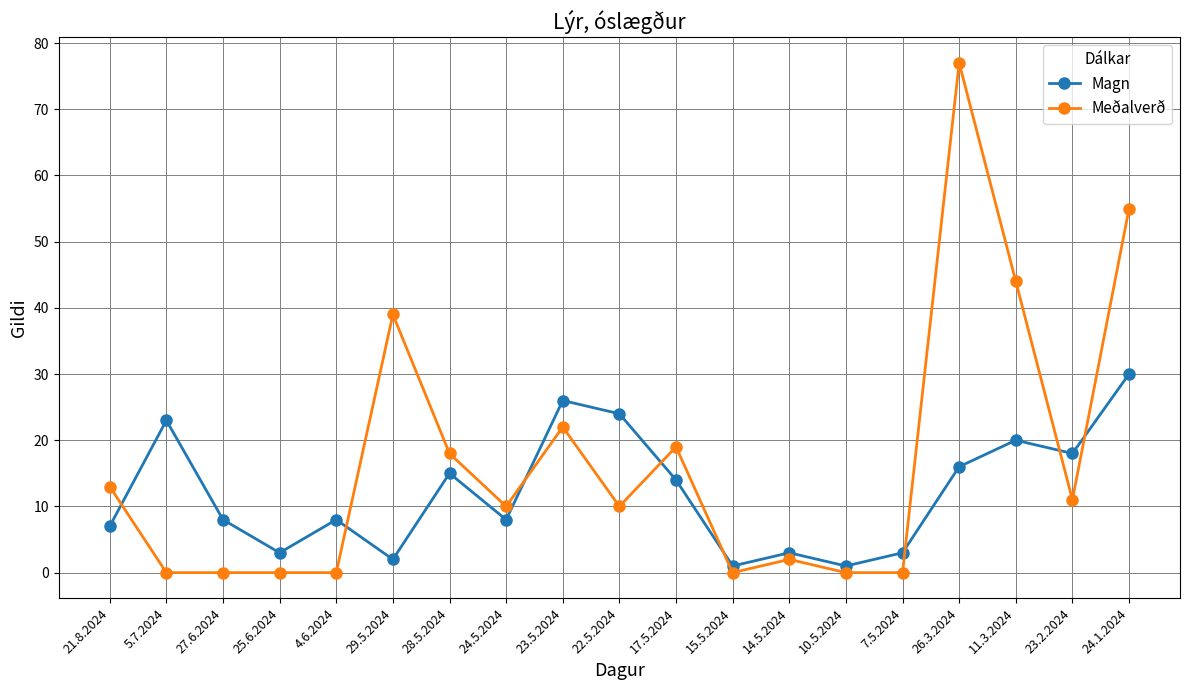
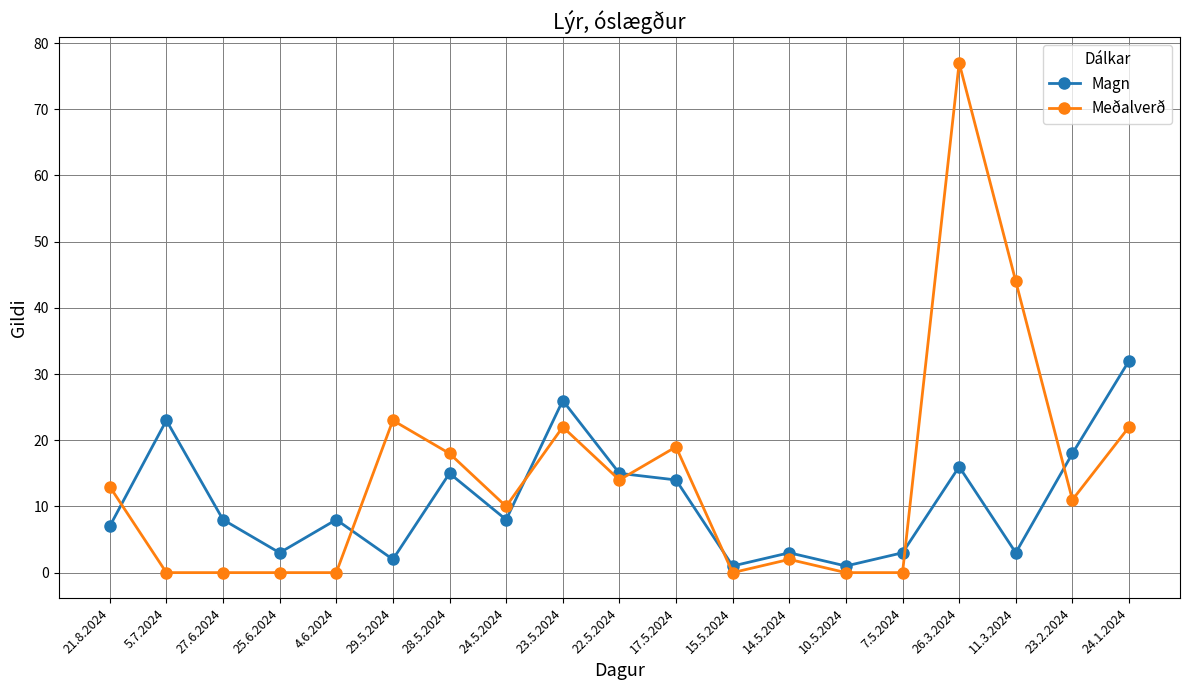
Meðalverð, 29.5.2024: 39 -> 23
Magn, 22.5.2024: 24 -> 15
Meðalverð, 22.5.2024: 10 -> 14
Magn, 11.3.2024: 20 -> 3
Magn, 24.1.2024: 30 -> 32
Meðalverð, 24.1.2024: 55 -> 22
